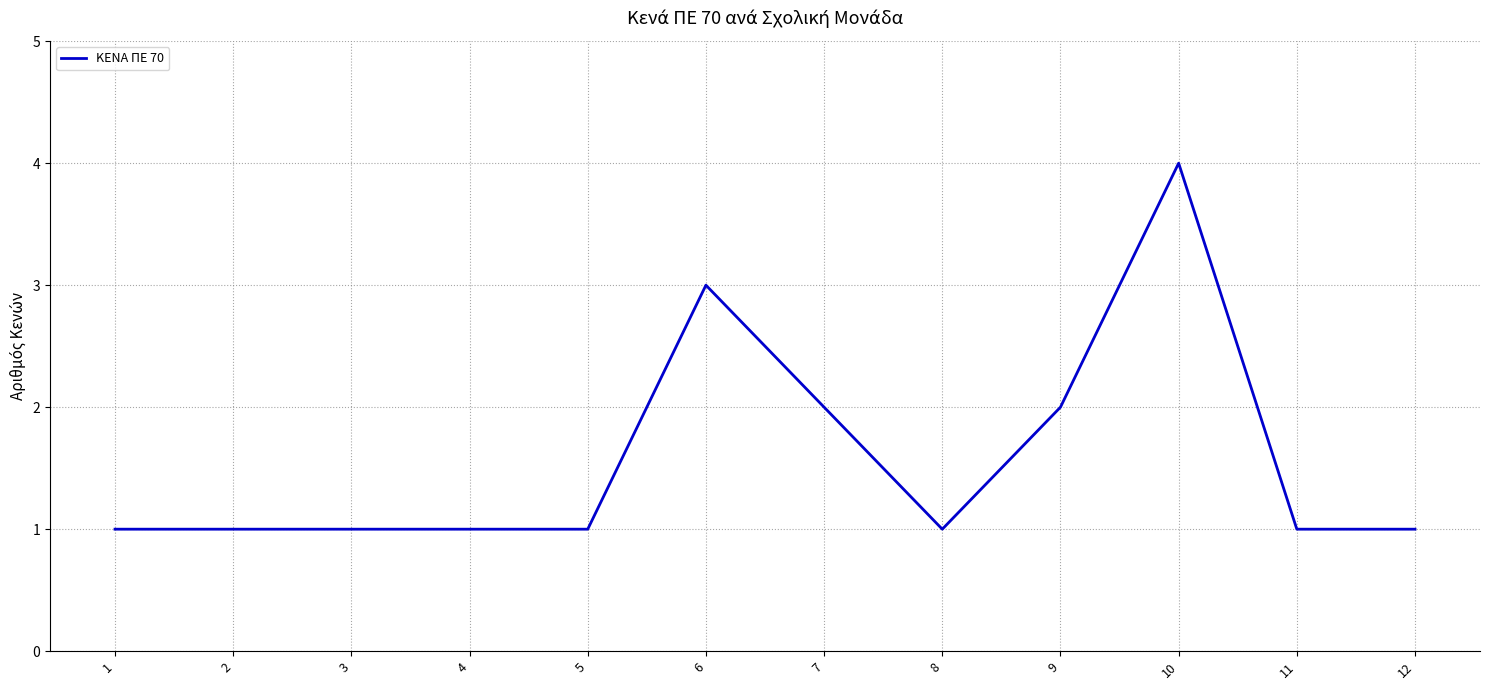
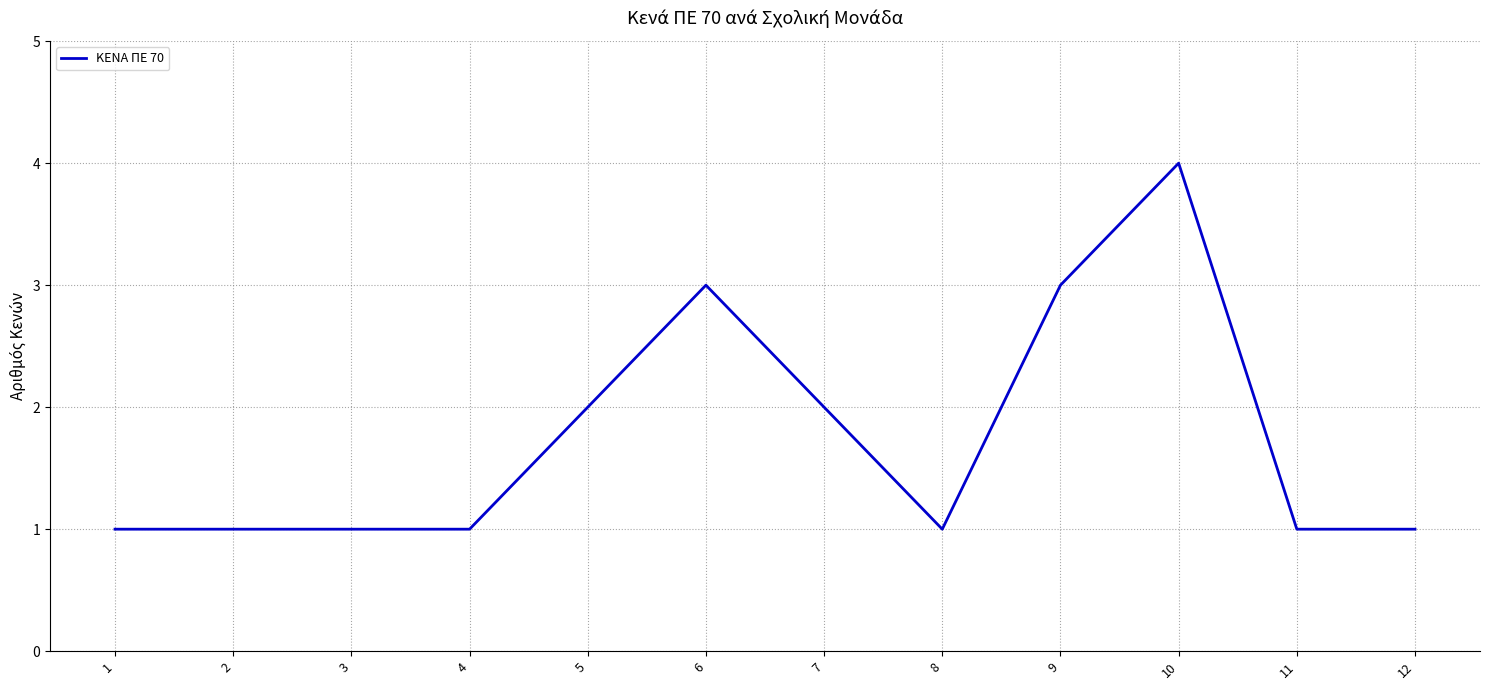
5: 1 -> 2
9: 2 -> 3
